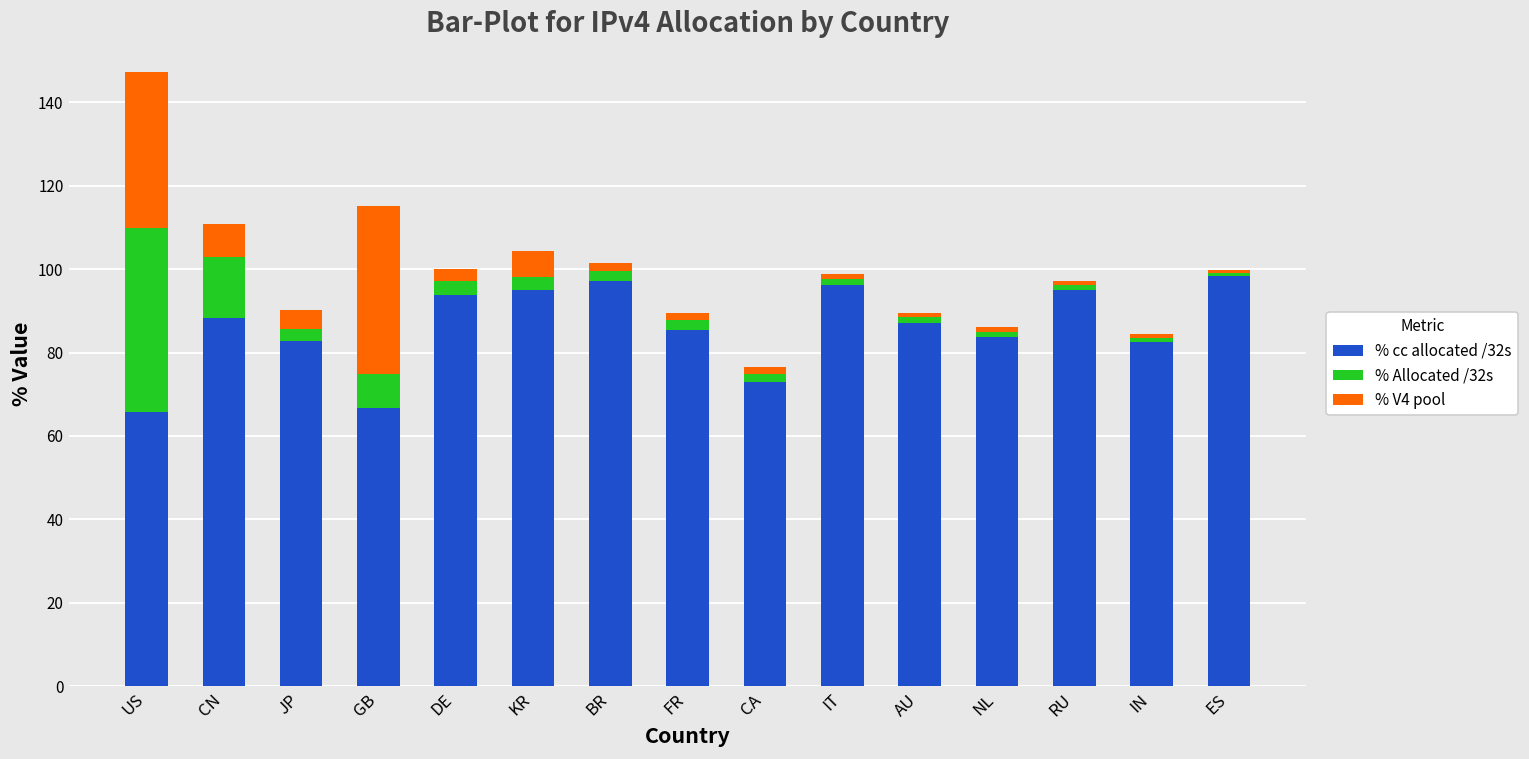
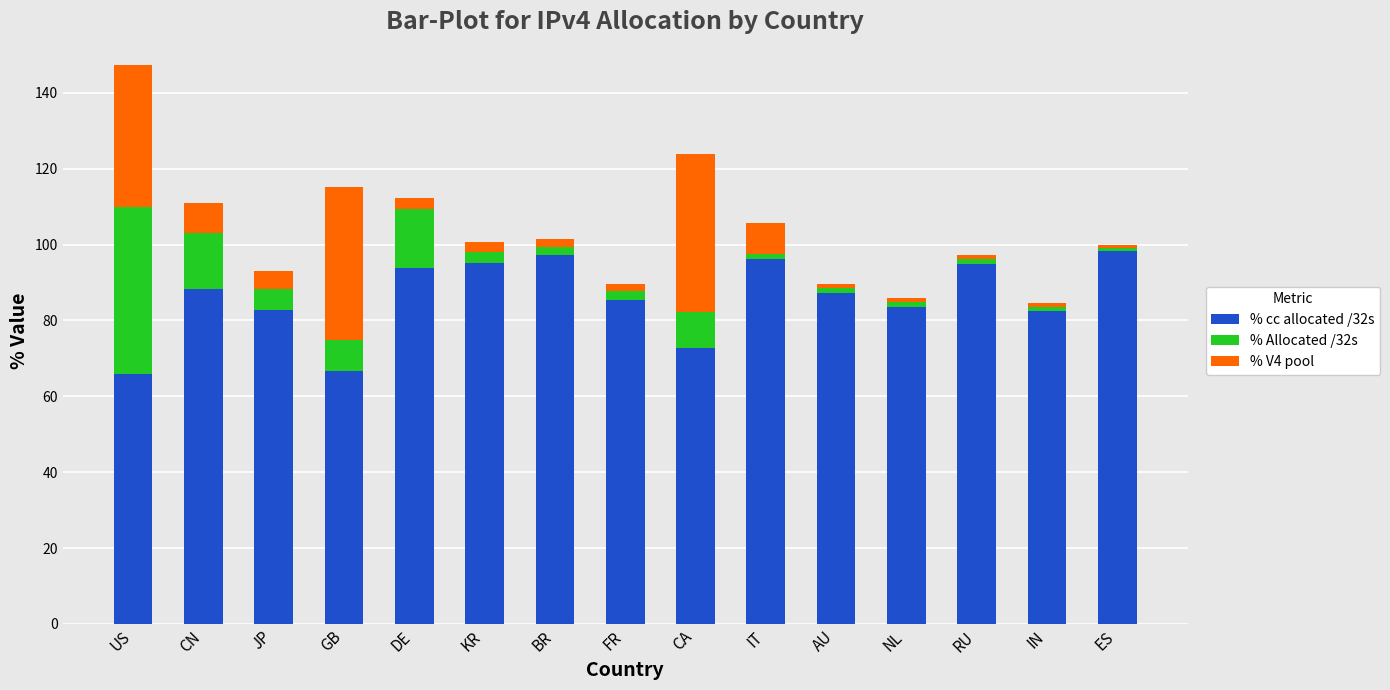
% Allocated /32s, JP: 3 -> 6
% Allocated /32s, DE: 3 -> 16
% V4 pool, KR: 6 -> 3
% Allocated /32s, CA: 2 -> 9
% V4 pool, CA: 2 -> 42
% V4 pool, IT: 1 -> 8
